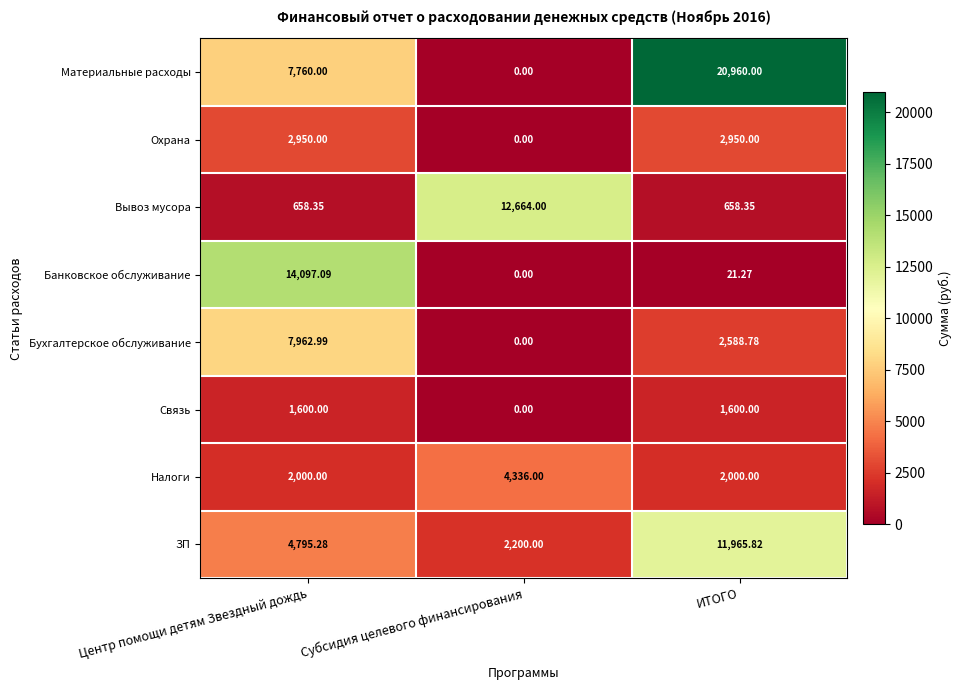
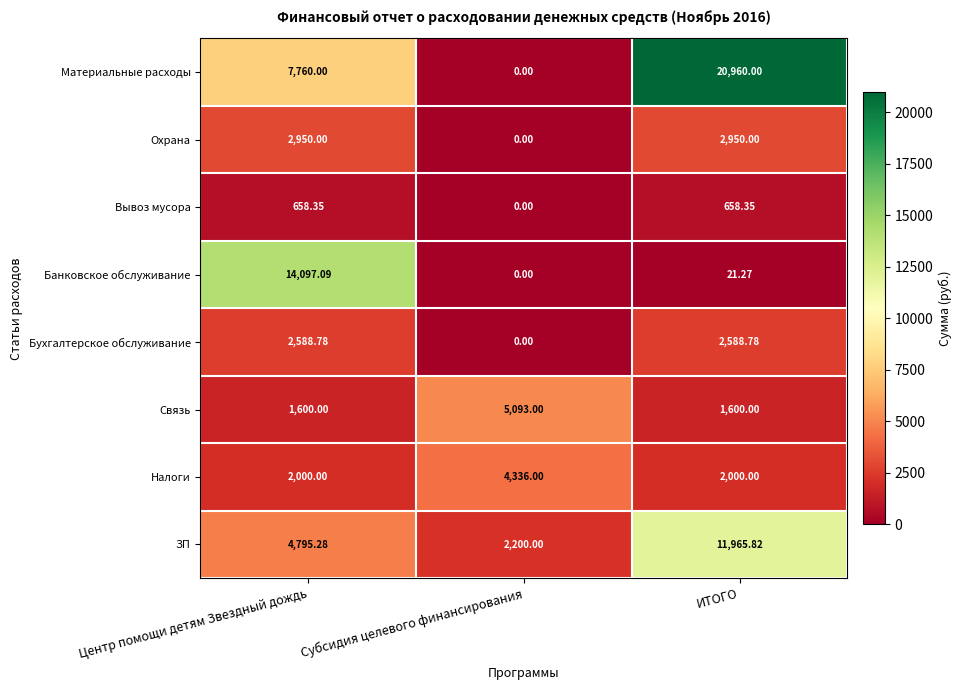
Вывоз мусора, Субсидия целевого финансирования: 12,664.00 -> 0.00
Бухгалтерское обслуживание, Центр помощи детям Звездный дождь: 7,962.99 -> 2,588.78
Связь, Субсидия целевого финансирования: 0.00 -> 5,093.00
